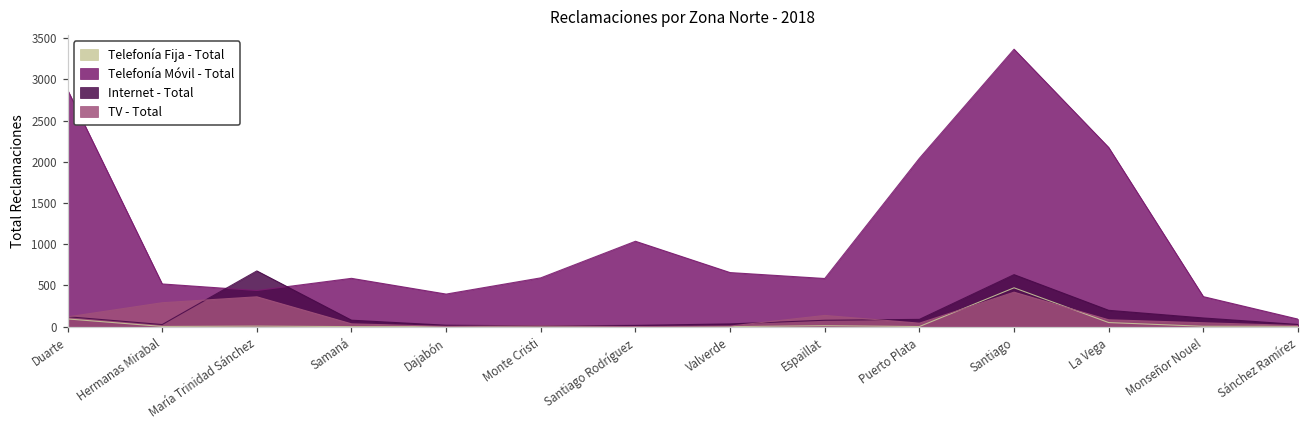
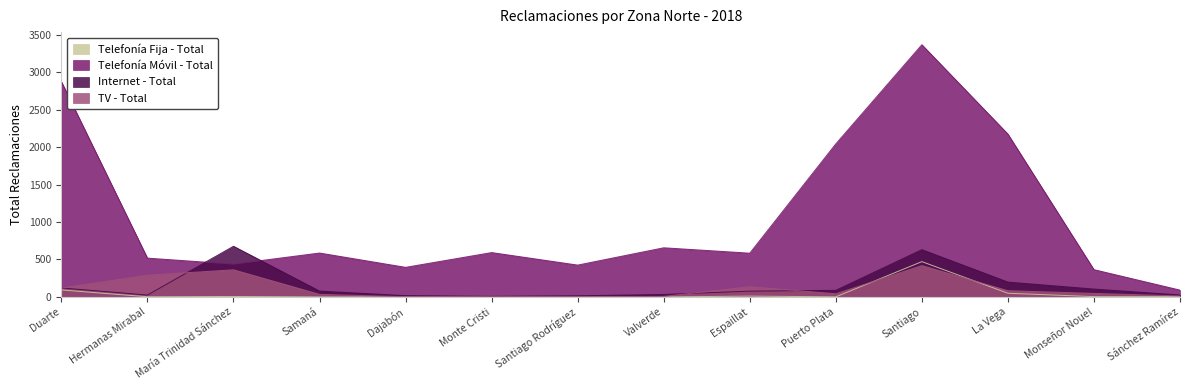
Telefonía Móvil - Total, Santiago Rodríguez: 1000 -> 400
